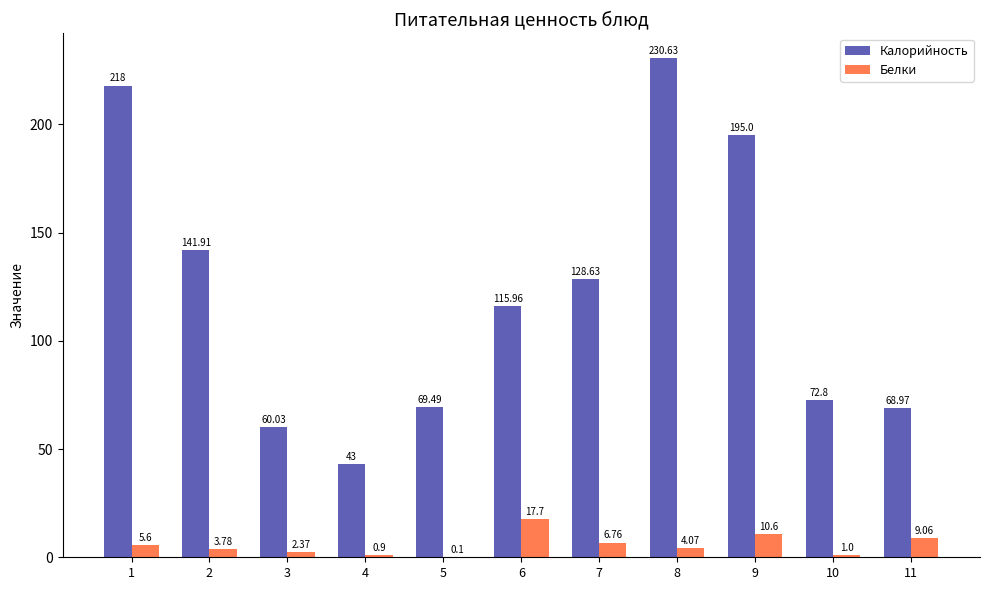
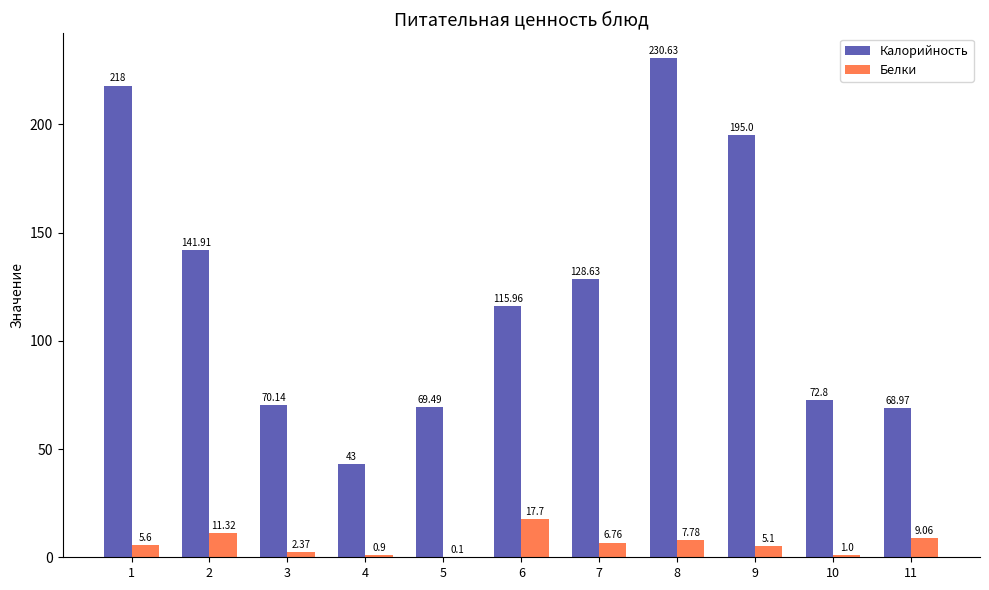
Белки, 2: 3.78 -> 11.32
Калорийность, 3: 60.03 -> 70.14
Белки, 8: 4.07 -> 7.78
Белки, 9: 10.6 -> 5.1
